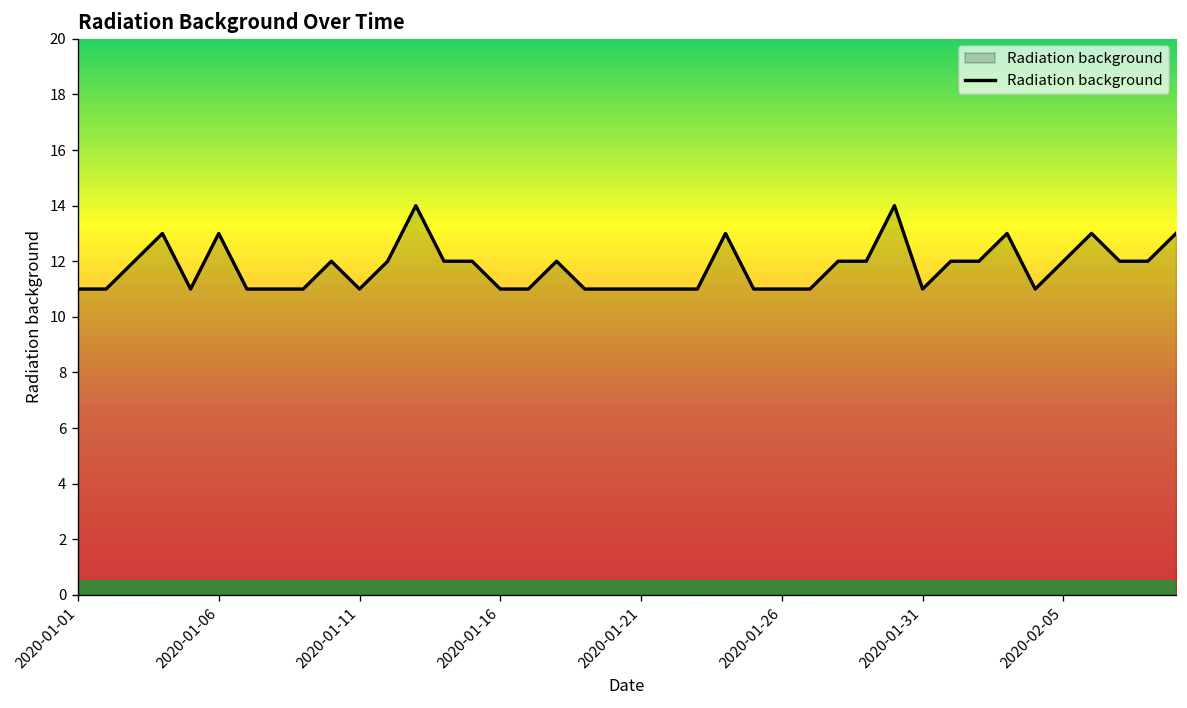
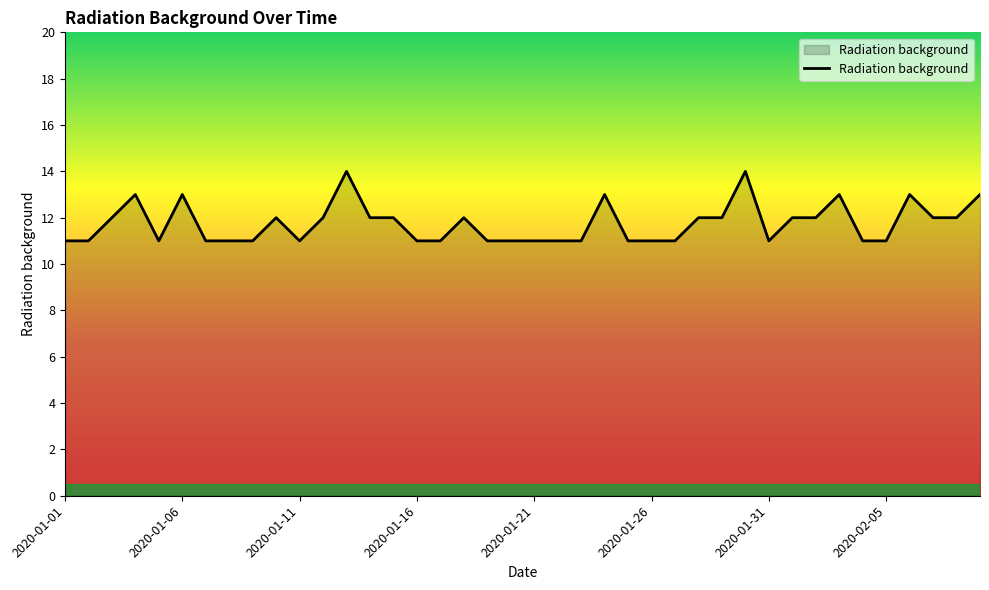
2020-02-05: 12 -> 11
